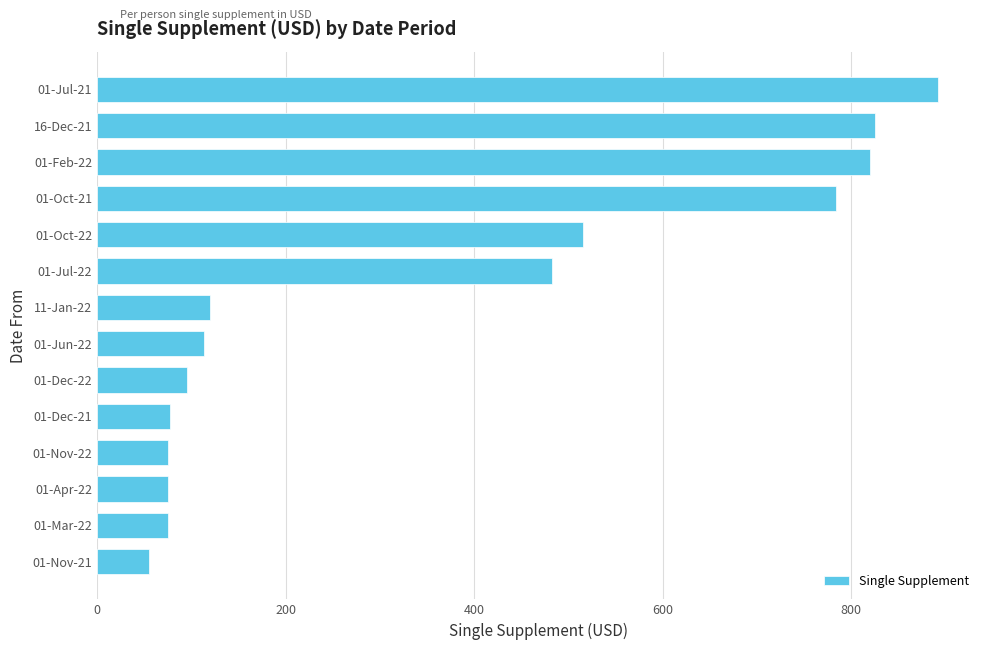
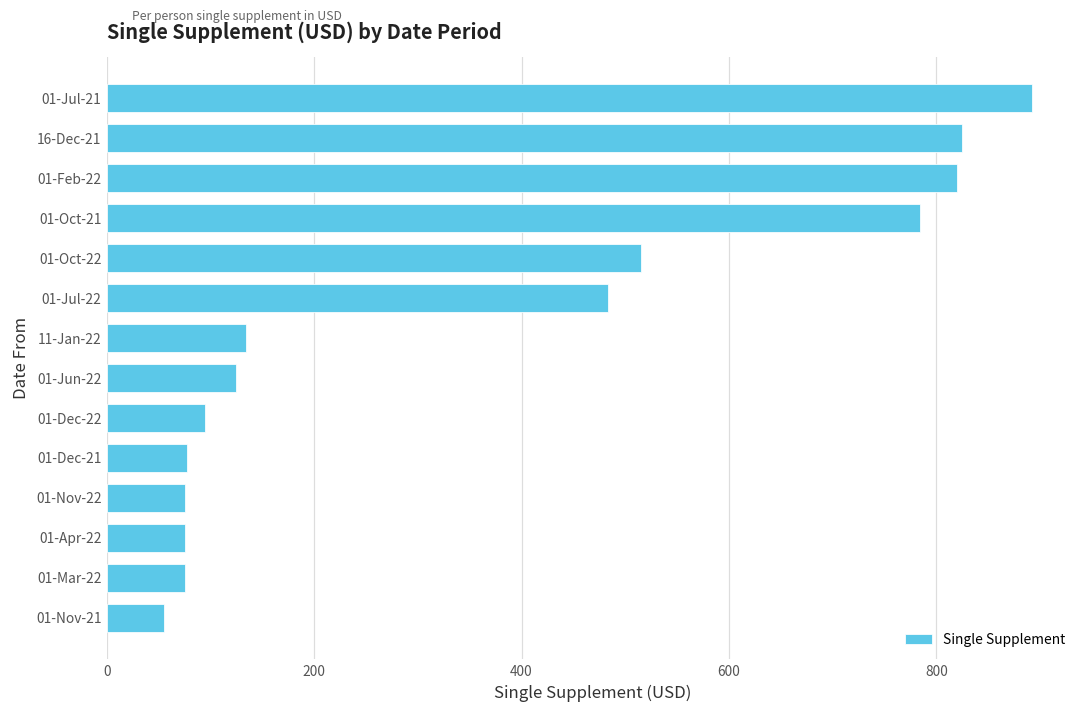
11-Jan-22: 120 -> 130
01-Jun-22: 110 -> 130
